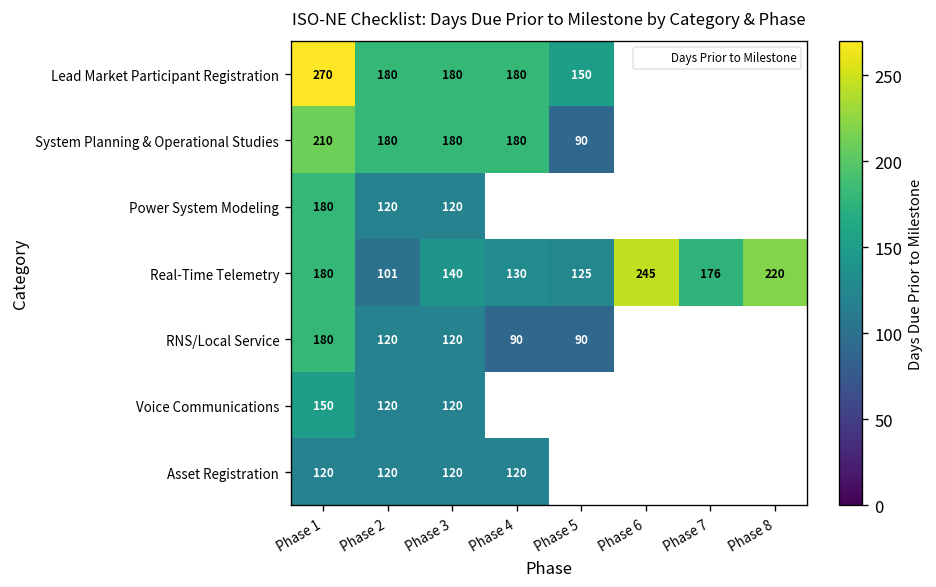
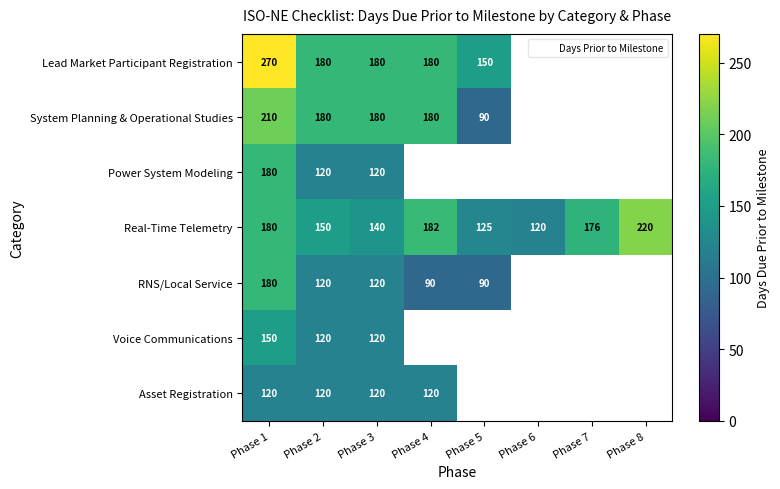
Real-Time Telemetry, Phase 2: 101 -> 150
Real-Time Telemetry, Phase 4: 130 -> 182
Real-Time Telemetry, Phase 6: 245 -> 120
